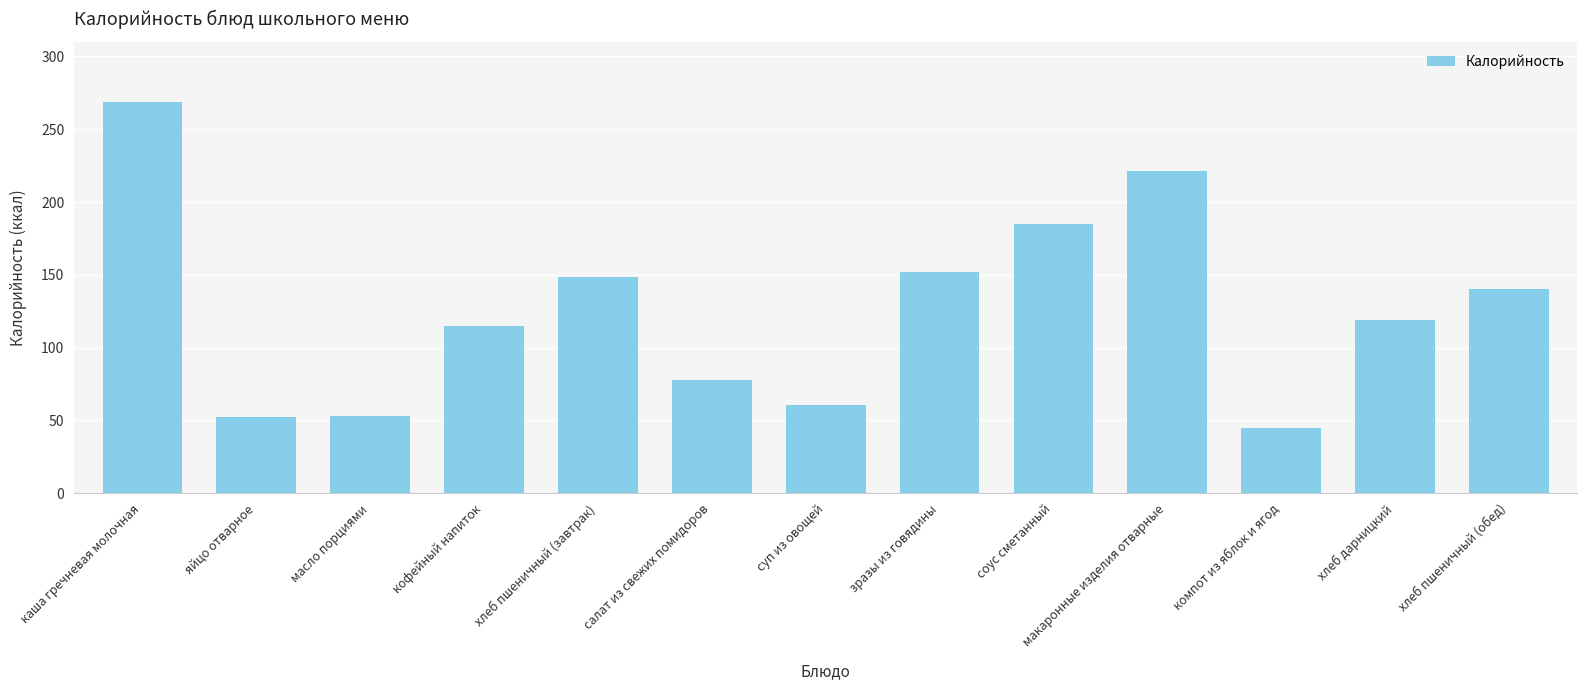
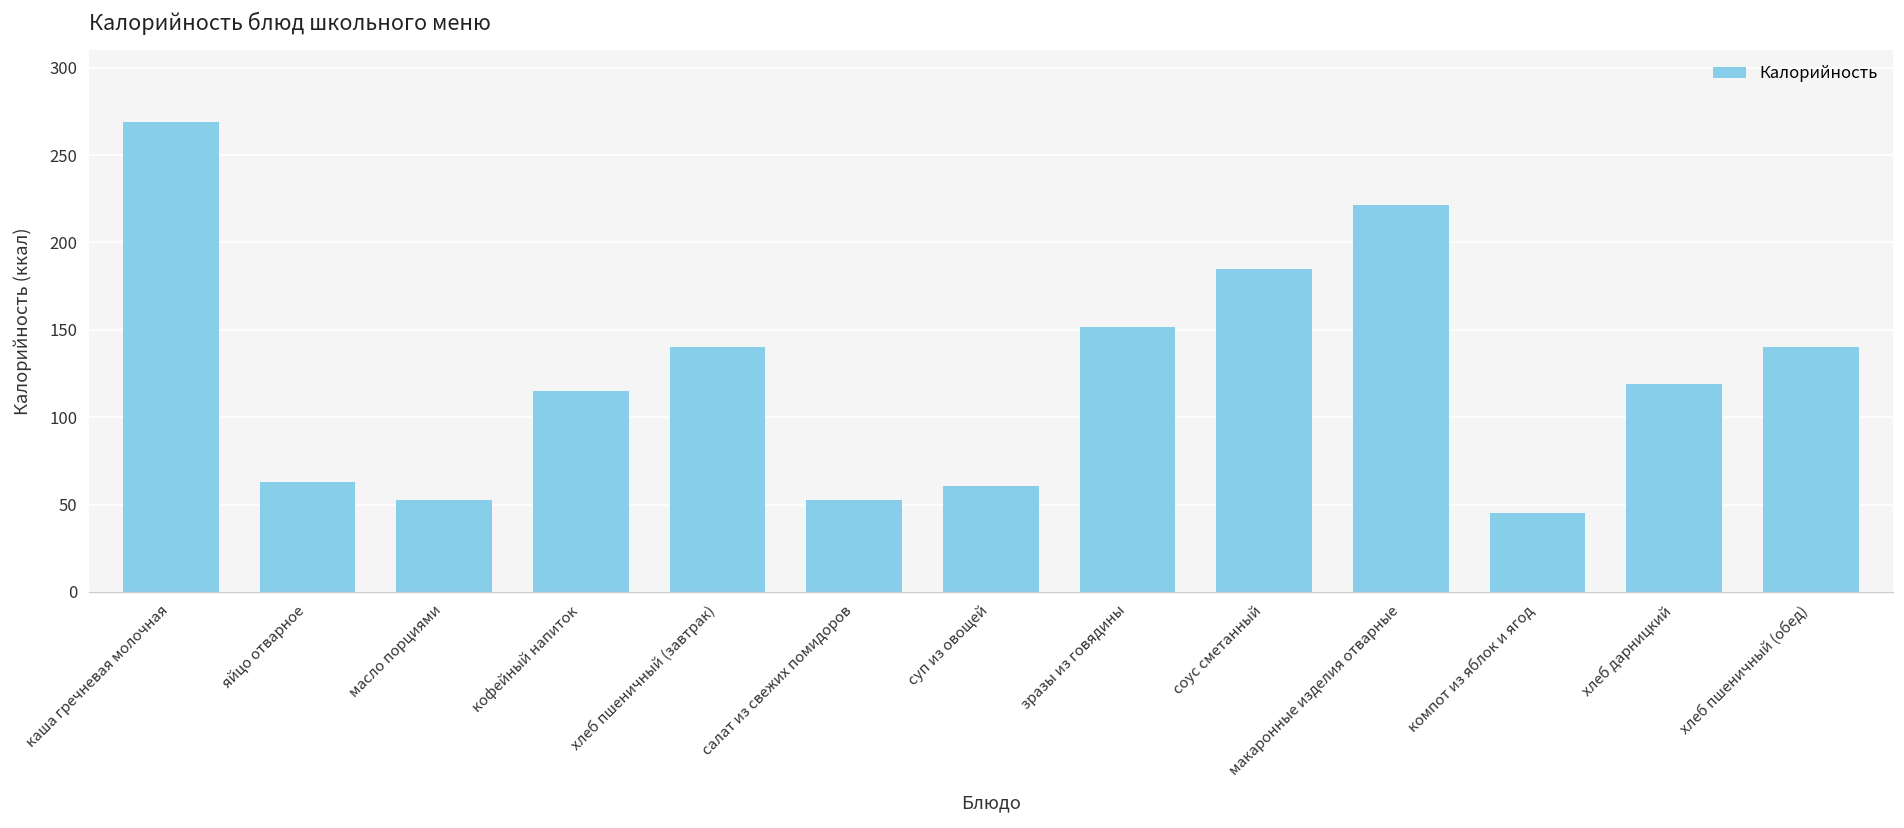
яйцо отварное: 52 -> 63
хлеб пшеничный (завтрак): 148 -> 140
салат из свежих помидоров: 78 -> 52
